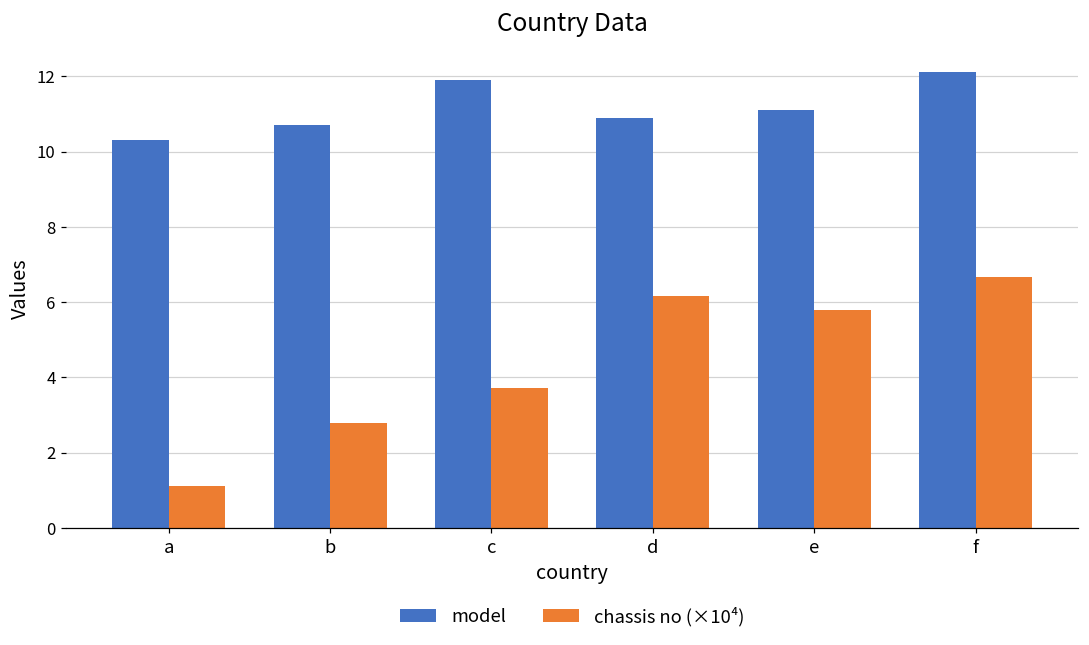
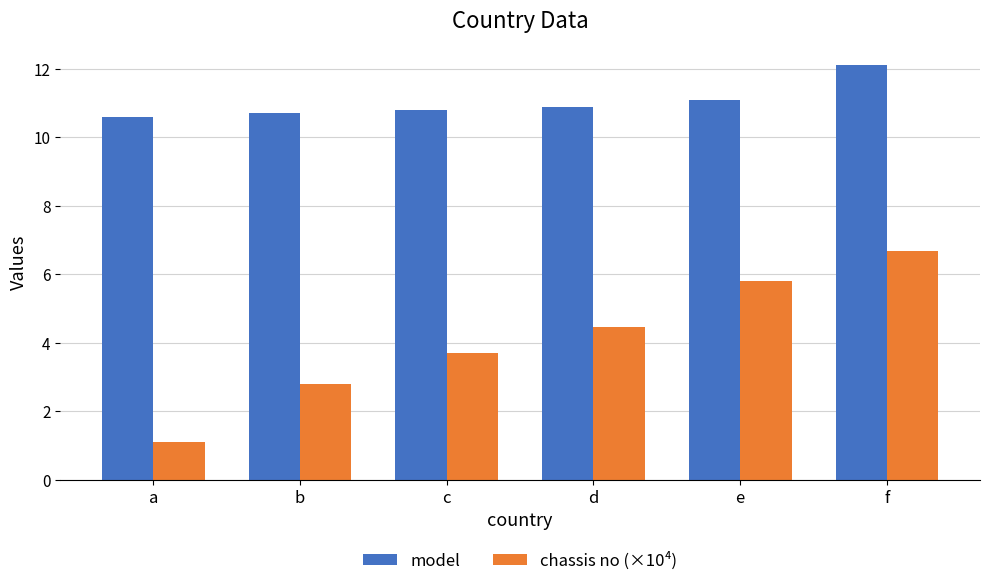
model, a: 10.3 -> 10.6
model, c: 11.9 -> 10.8
chassis no (×10⁴), d: 6.2 -> 4.4
